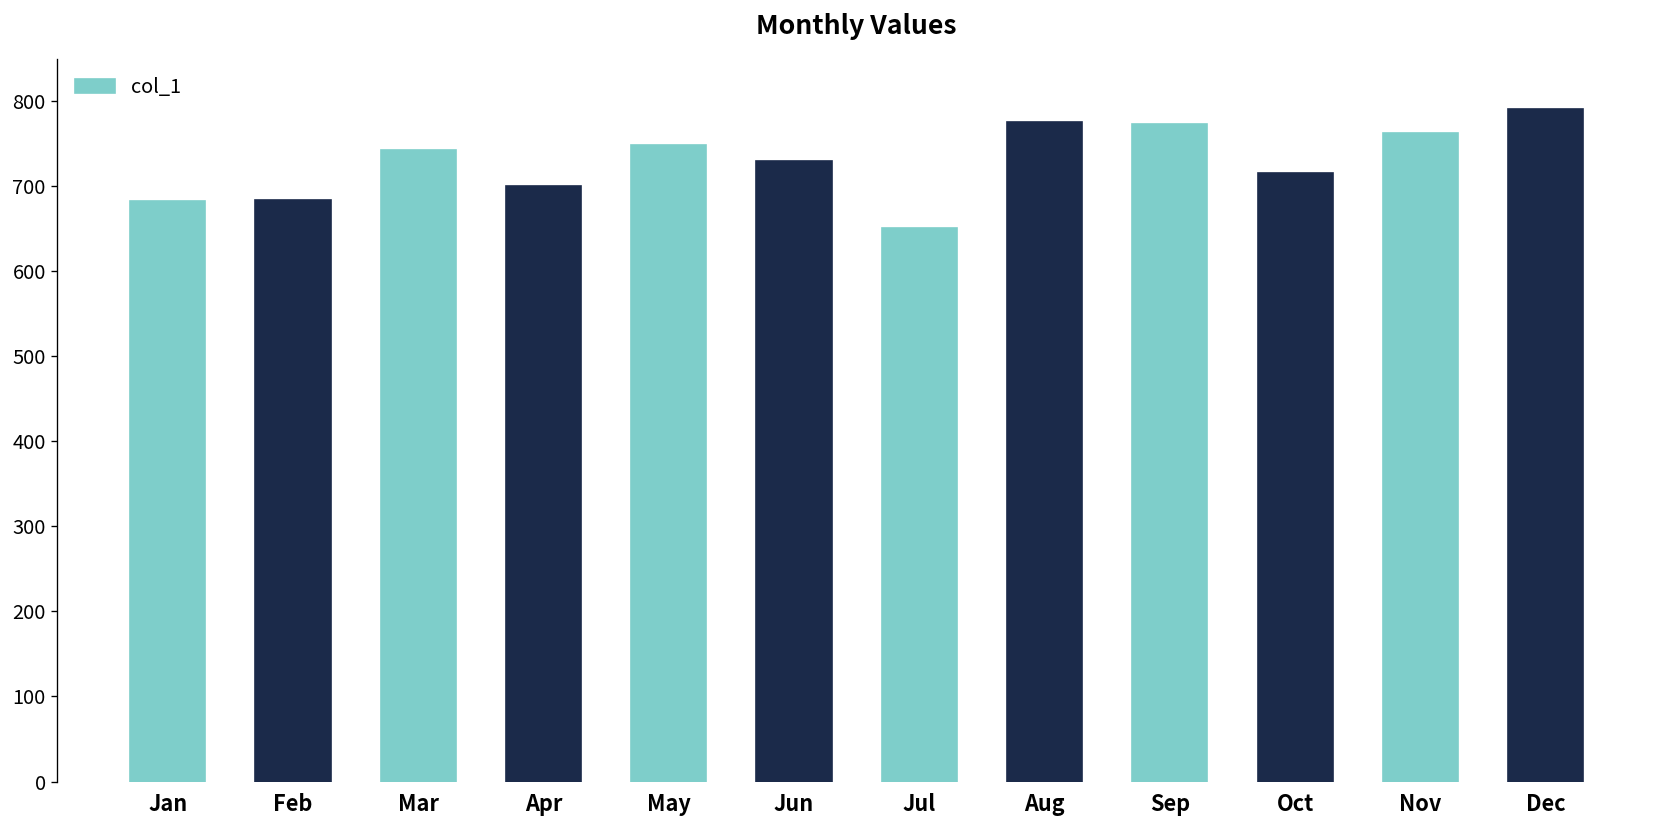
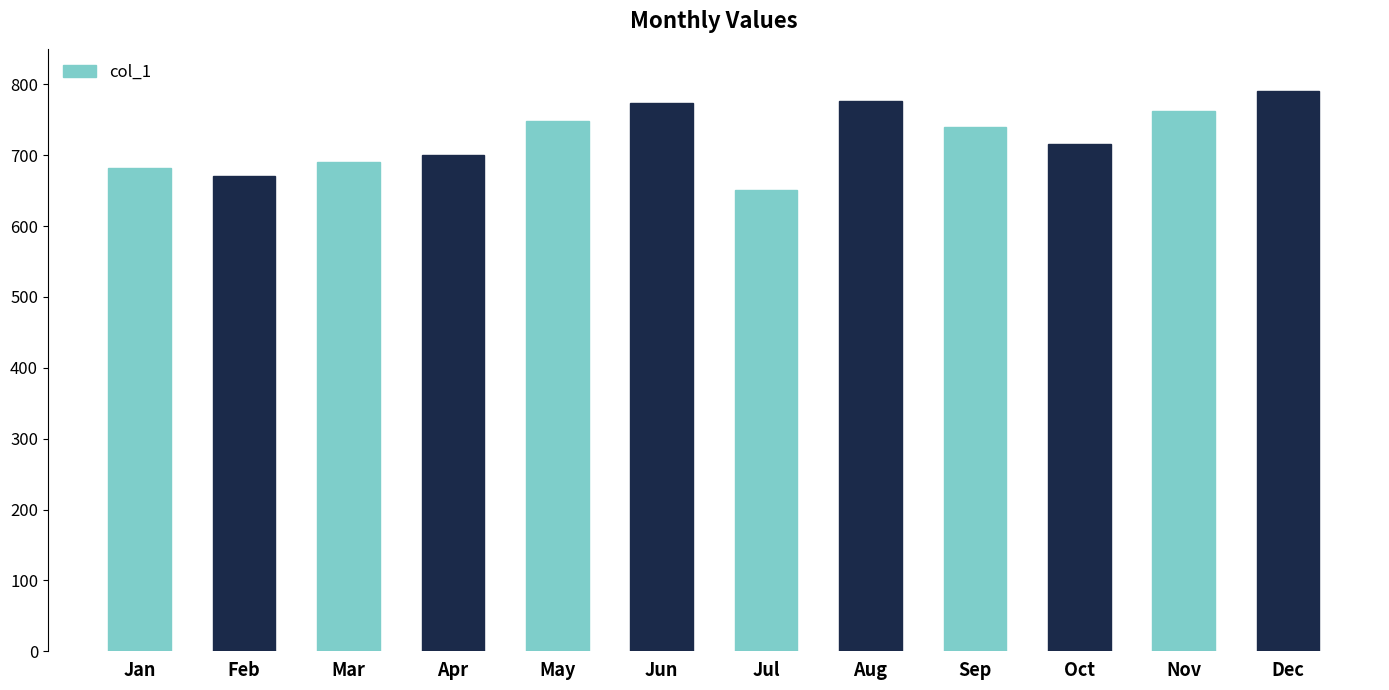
Feb: 680 -> 670
Mar: 740 -> 690
Jun: 730 -> 770
Sep: 770 -> 740
